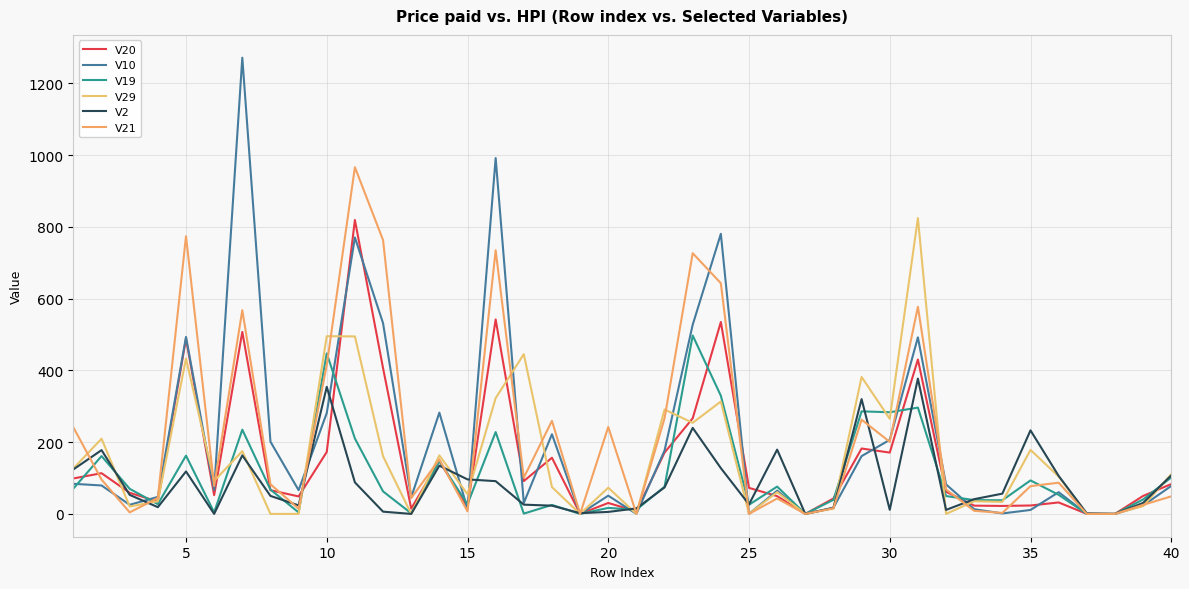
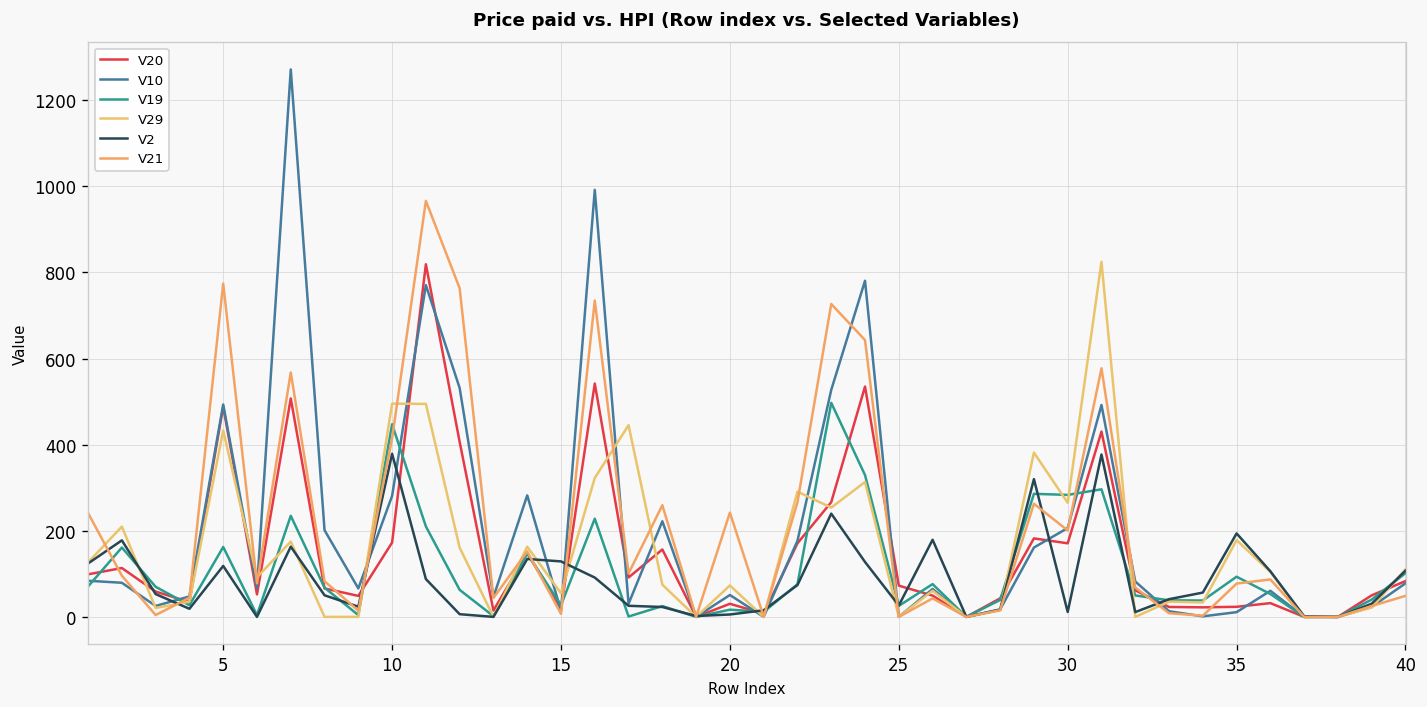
V2, 10: 350 -> 380
V2, 15: 100 -> 130
V2, 35: 230 -> 190
